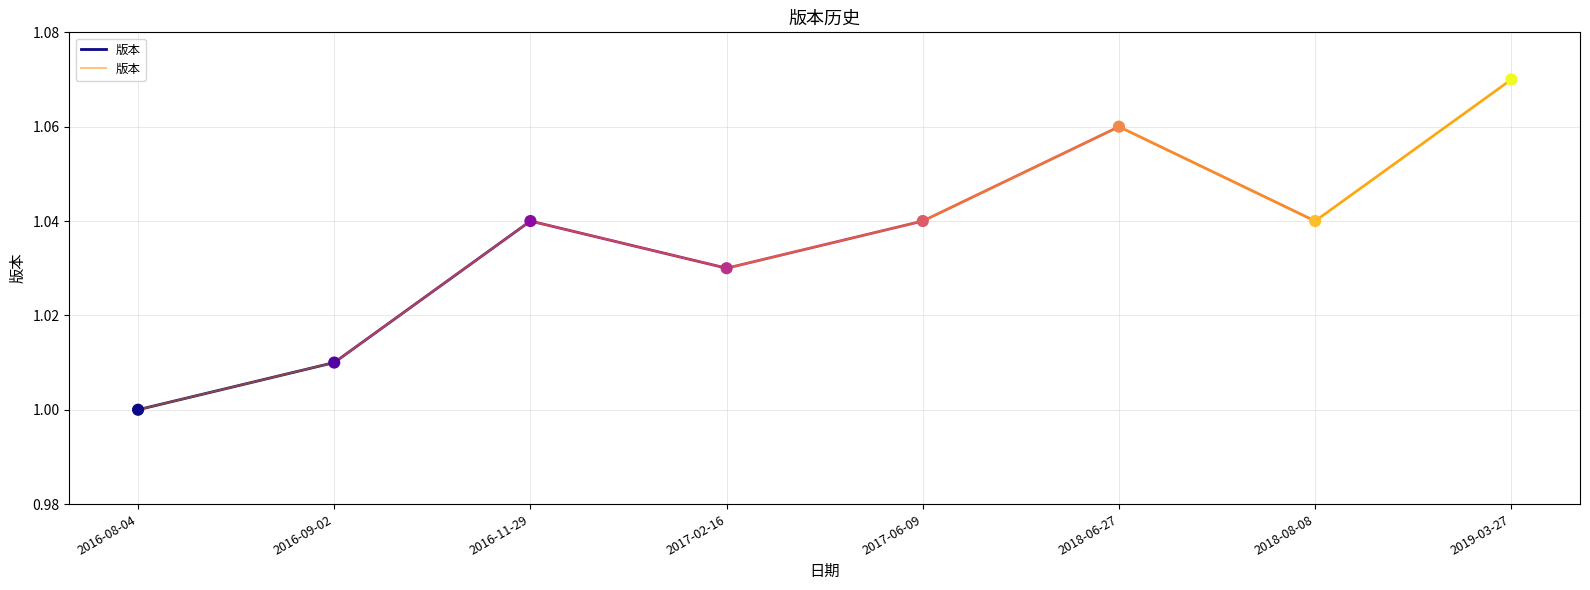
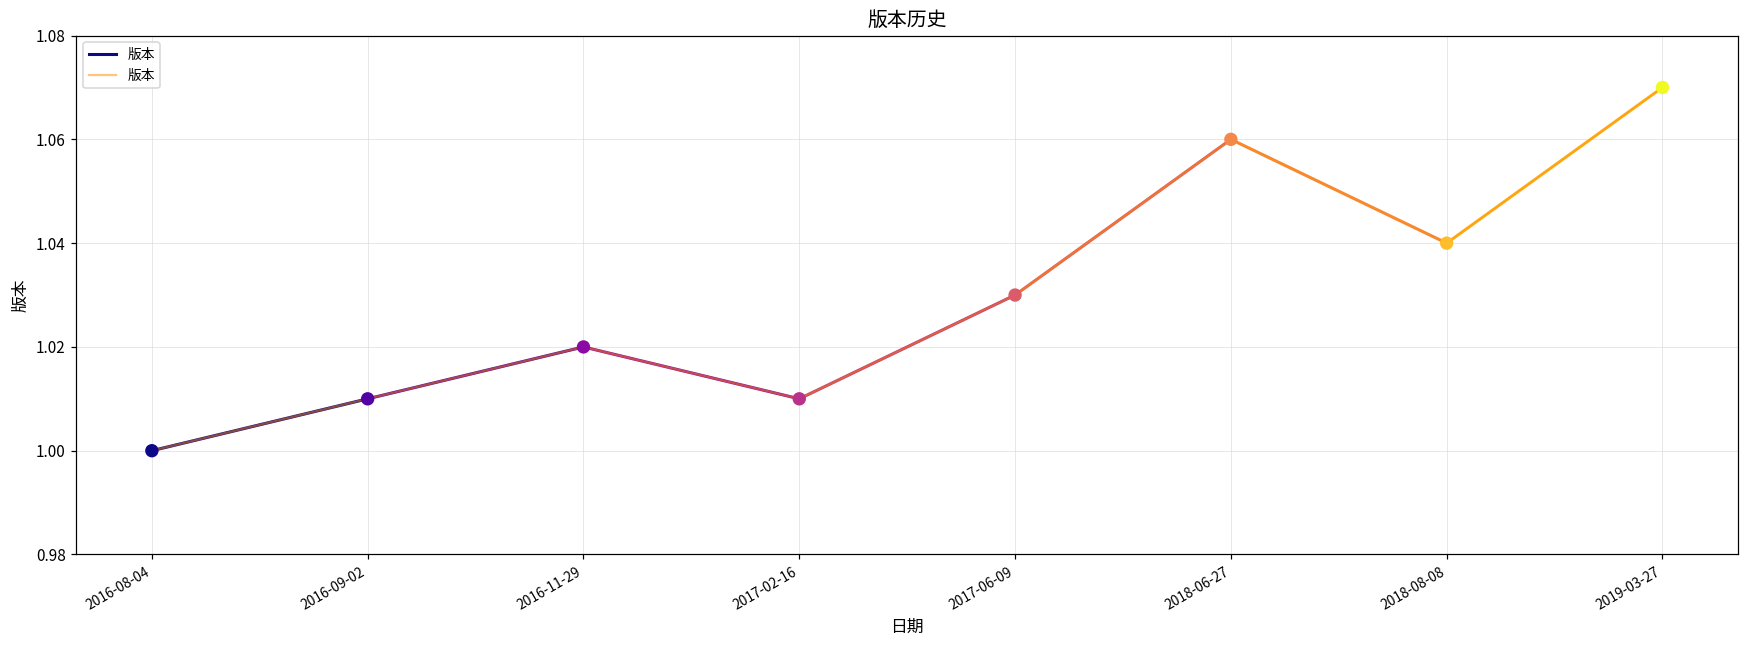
版本, 2016-11-29: 1.04 -> 1.02
版本, 2017-02-16: 1.03 -> 1.01
版本, 2017-06-09: 1.04 -> 1.03
